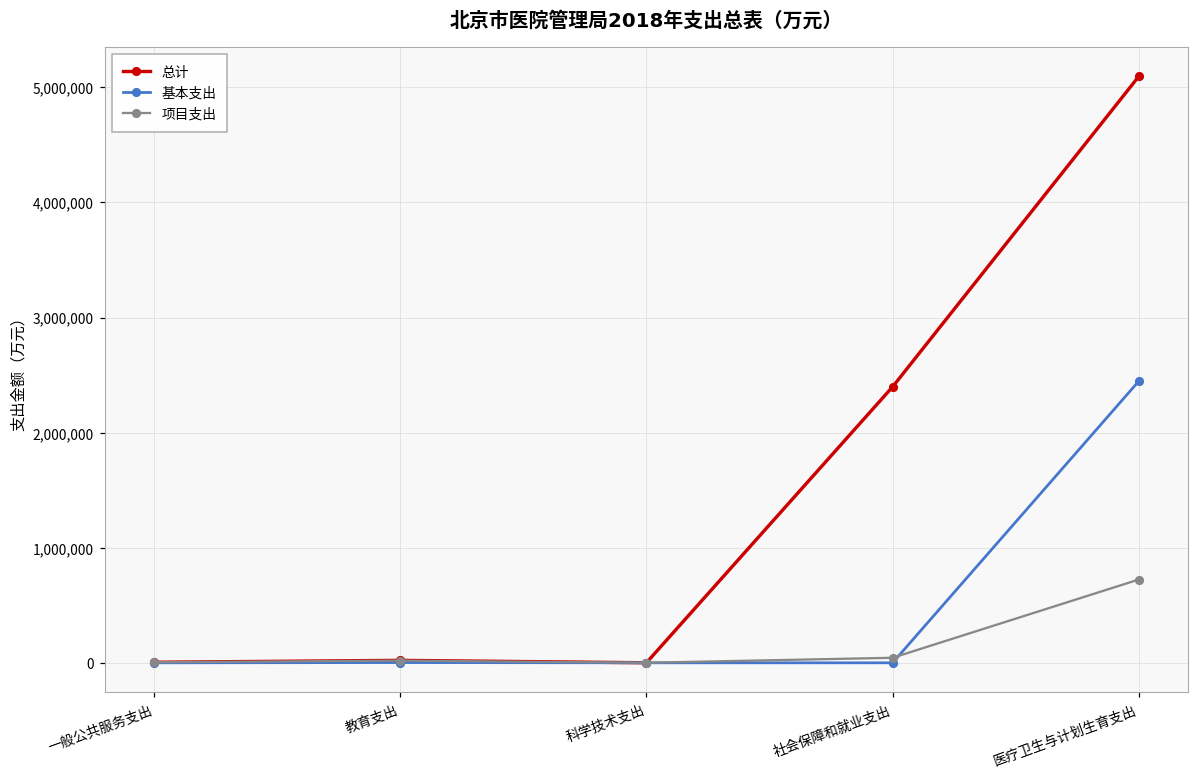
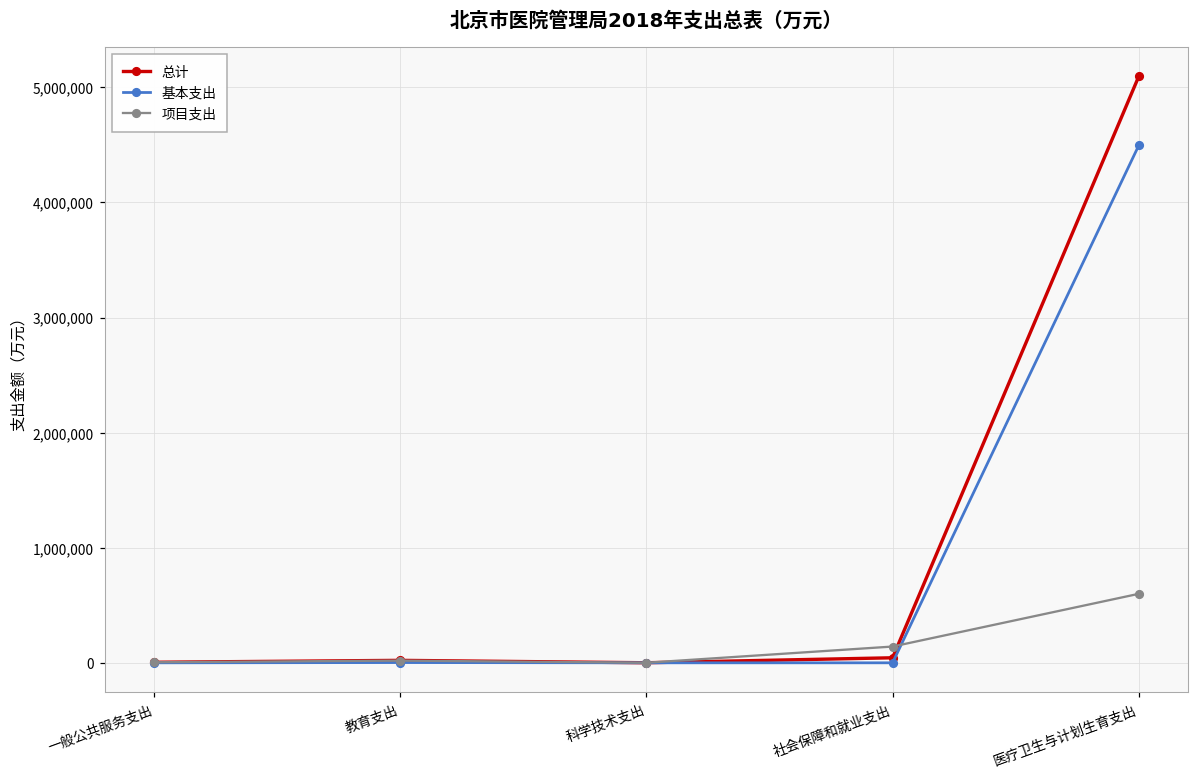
总计, 社会保障和就业支出: 2,400,000 -> 40,000
项目支出, 社会保障和就业支出: 40,000 -> 140,000
基本支出, 医疗卫生与计划生育支出: 2,450,000 -> 4,500,000
项目支出, 医疗卫生与计划生育支出: 720,000 -> 600,000
